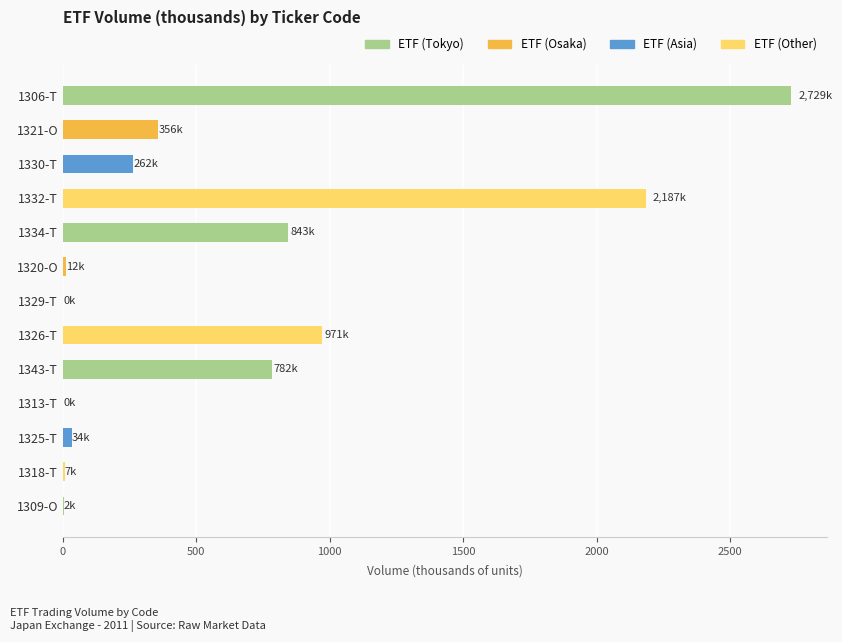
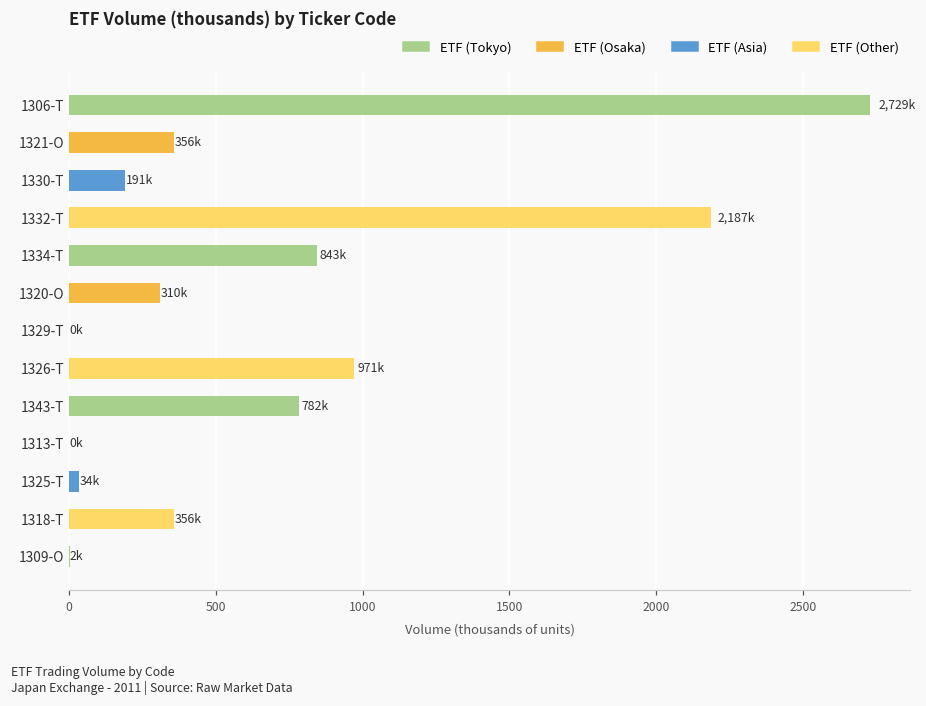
1330-T: 262k -> 191k
1320-O: 12k -> 310k
1318-T: 7k -> 356k
